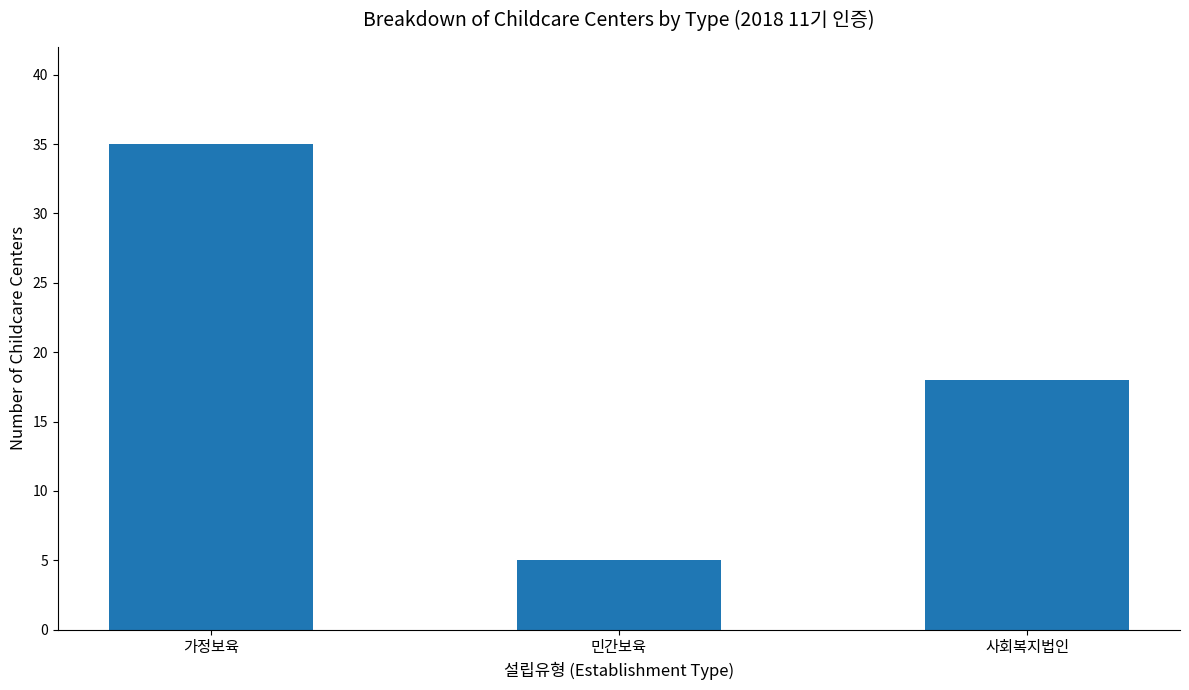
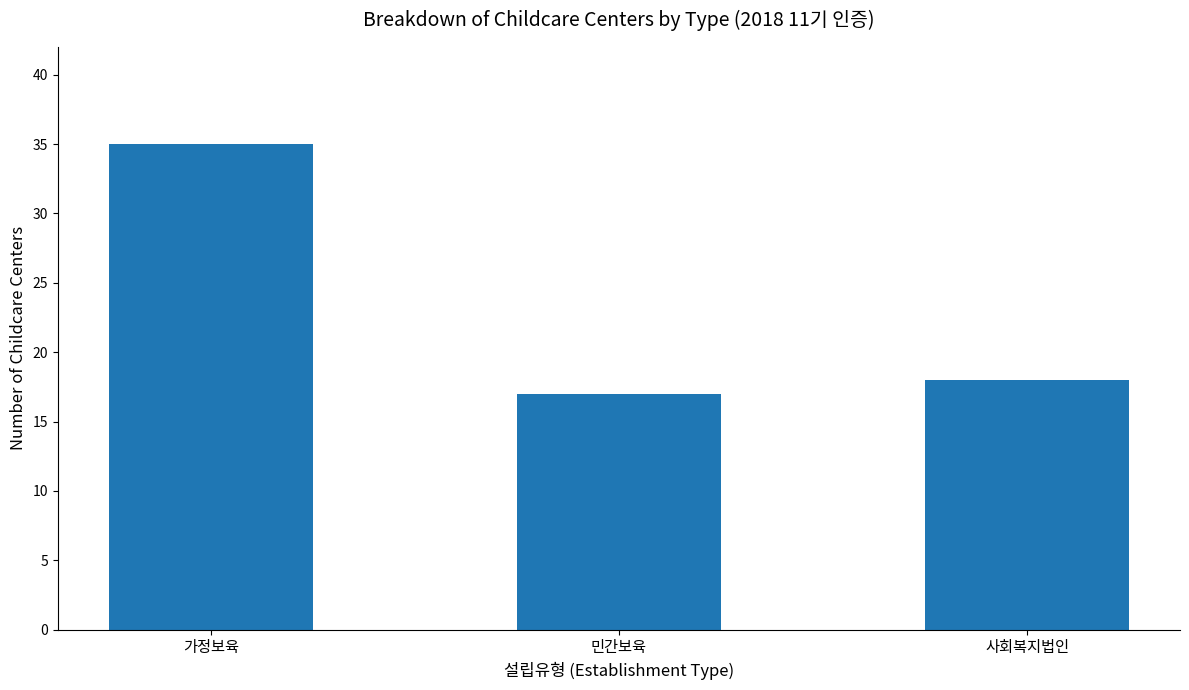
민간보육: 5 -> 17
